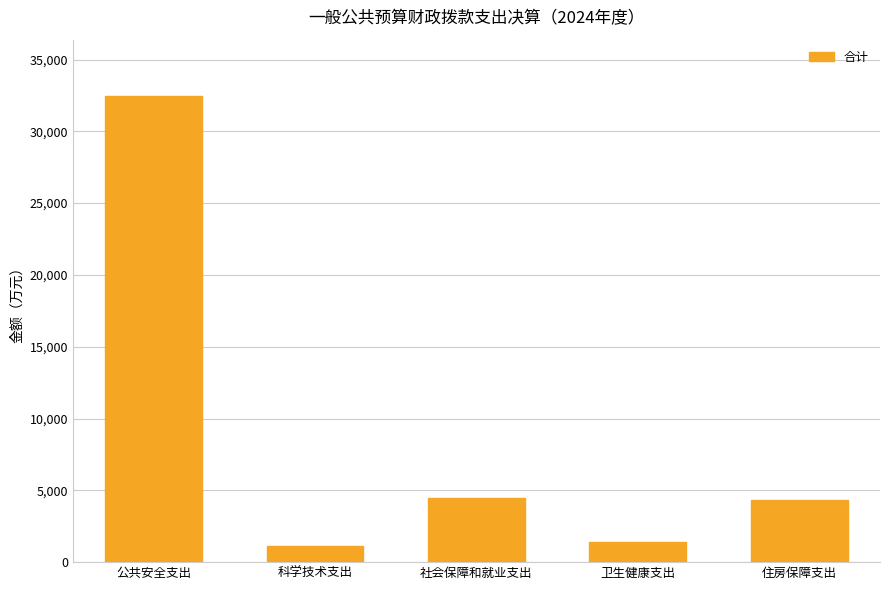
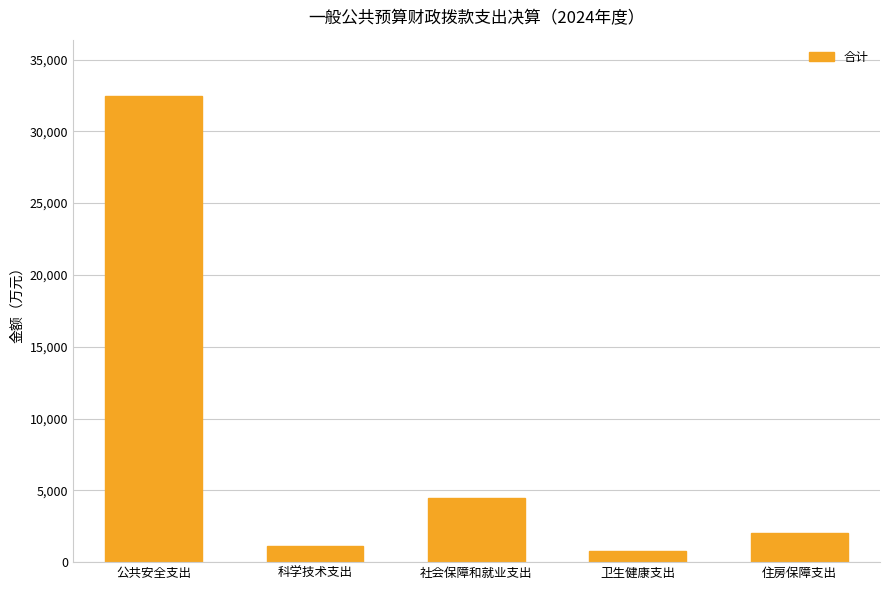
卫生健康支出: 1,400 -> 800
住房保障支出: 4,300 -> 2,000
